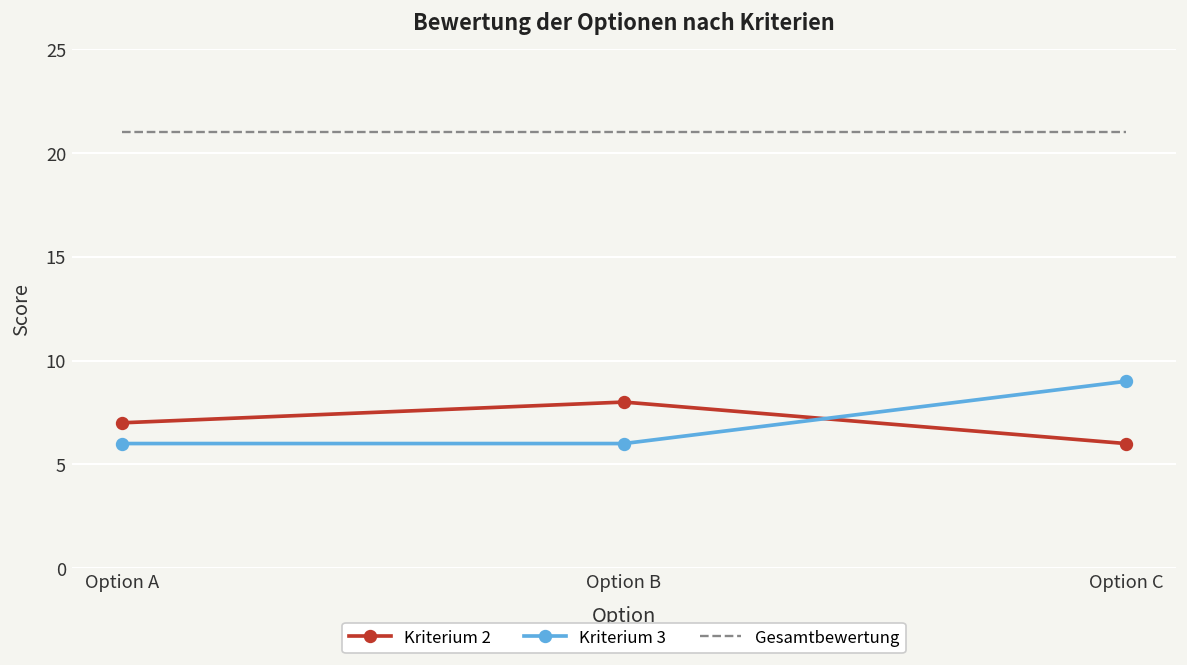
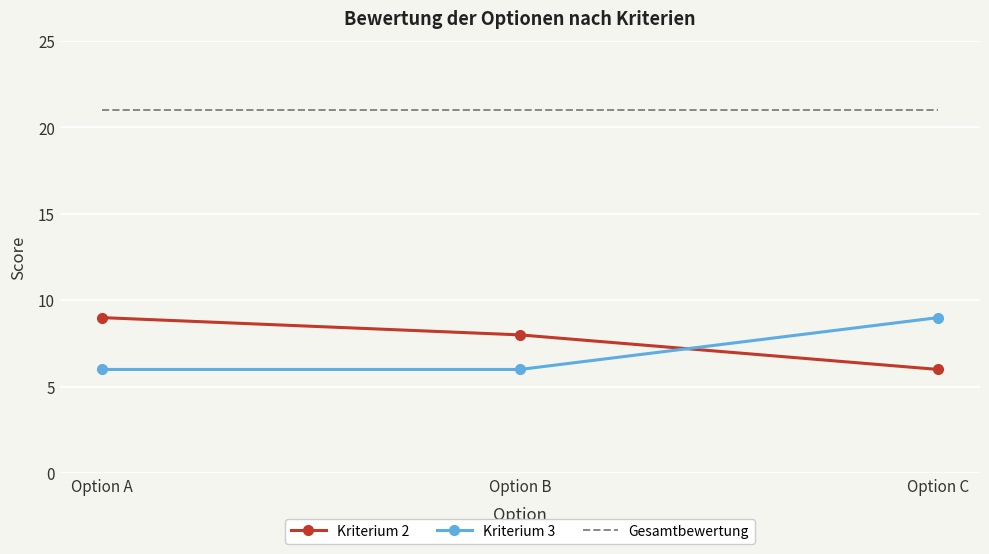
Kriterium 2, Option A: 7 -> 9
